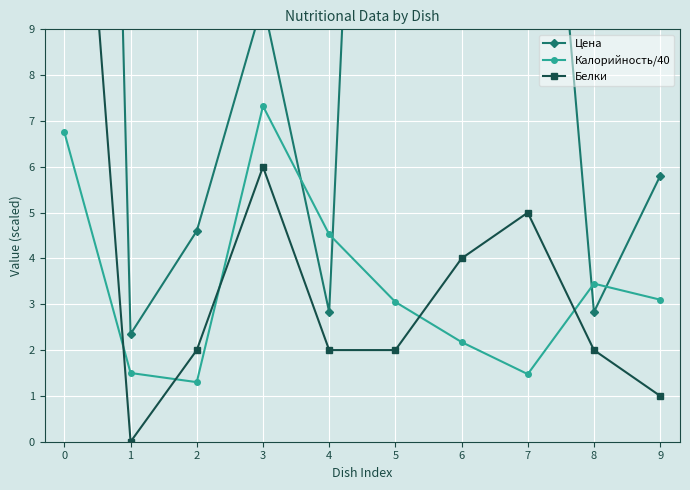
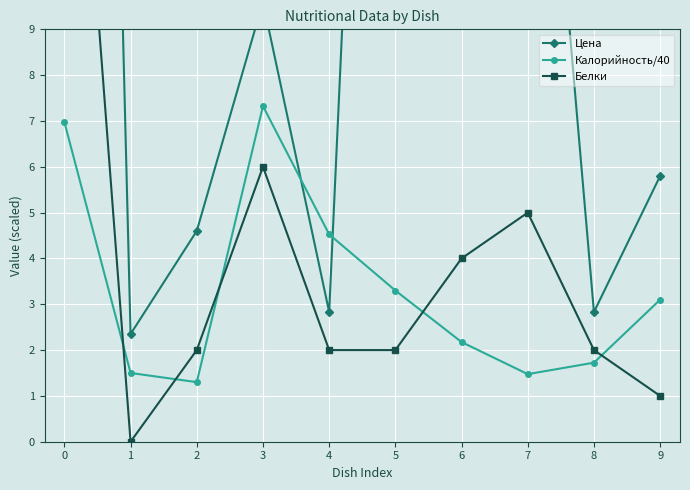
Калорийность/40, 0: 6.8 -> 7.0
Калорийность/40, 5: 3.1 -> 3.3
Калорийность/40, 8: 3.5 -> 1.7
